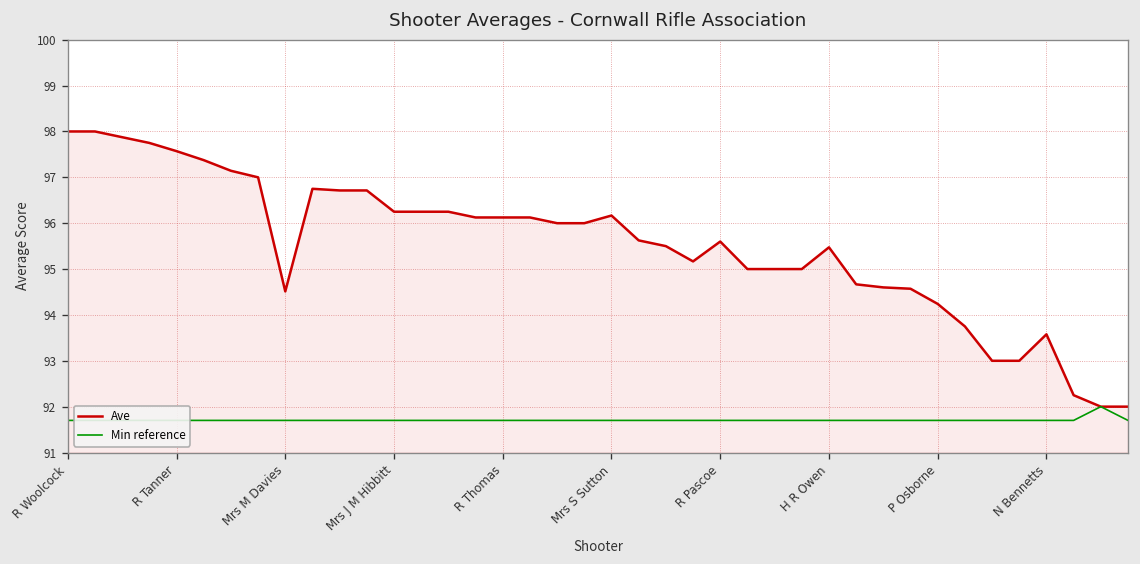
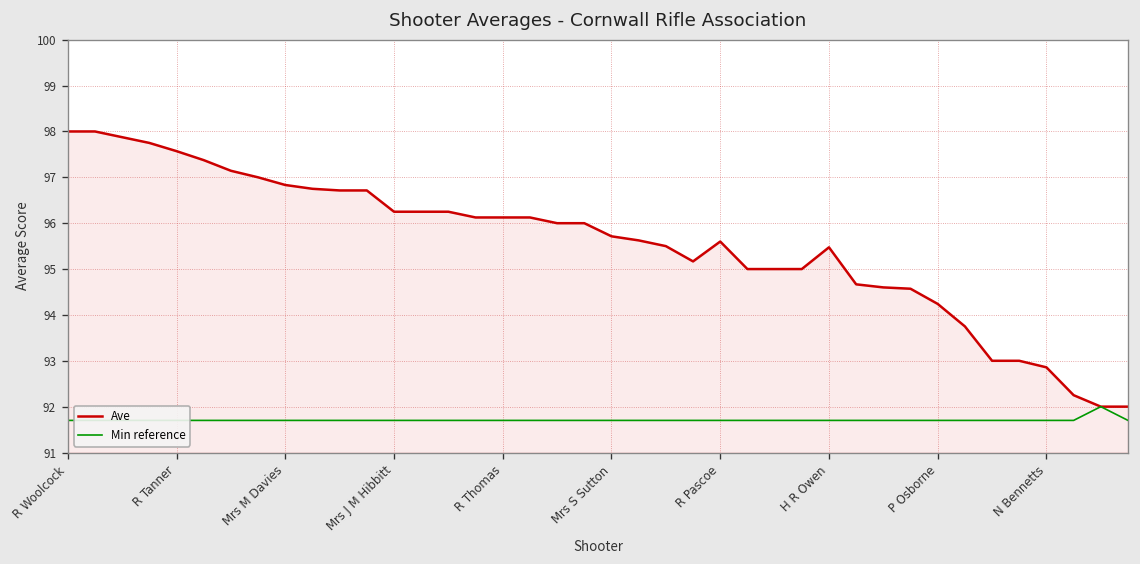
Ave, Mrs M Davies: 94.5 -> 96.8
Ave, Mrs S Sutton: 96.2 -> 95.7
Ave, N Bennetts: 93.6 -> 92.9
